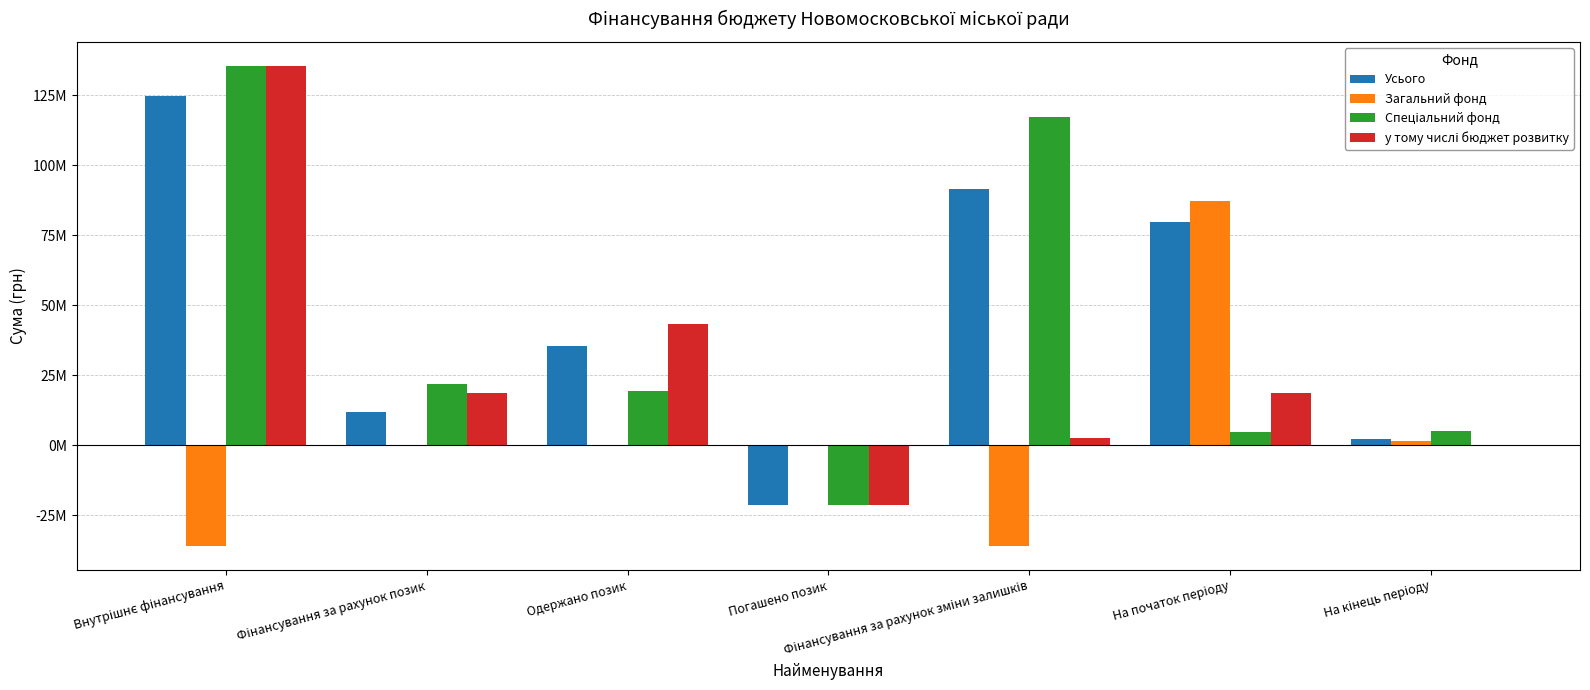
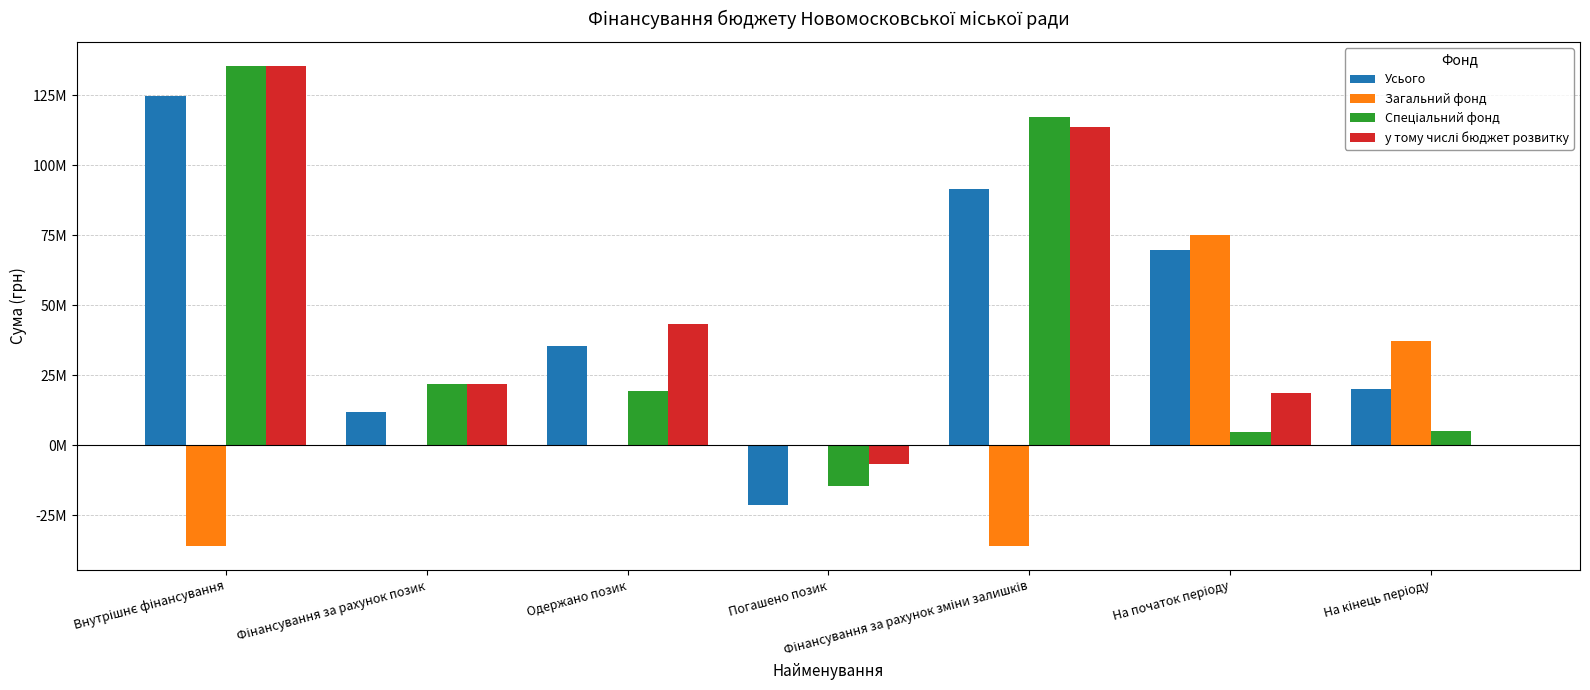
у тому числі бюджет розвитку, Фінансування за рахунок позик: 19000000 -> 22000000
Спеціальний фонд, Погашено позик: -21000000 -> -15000000
у тому числі бюджет розвитку, Погашено позик: -21000000 -> -7000000
у тому числі бюджет розвитку, Фінансування за рахунок зміни залишків: 3000000 -> 114000000
Усього, На початок періоду: 80000000 -> 70000000
Загальний фонд, На початок періоду: 87000000 -> 75000000
Усього, На кінець періоду: 2000000 -> 20000000
Загальний фонд, На кінець періоду: 1000000 -> 37000000
